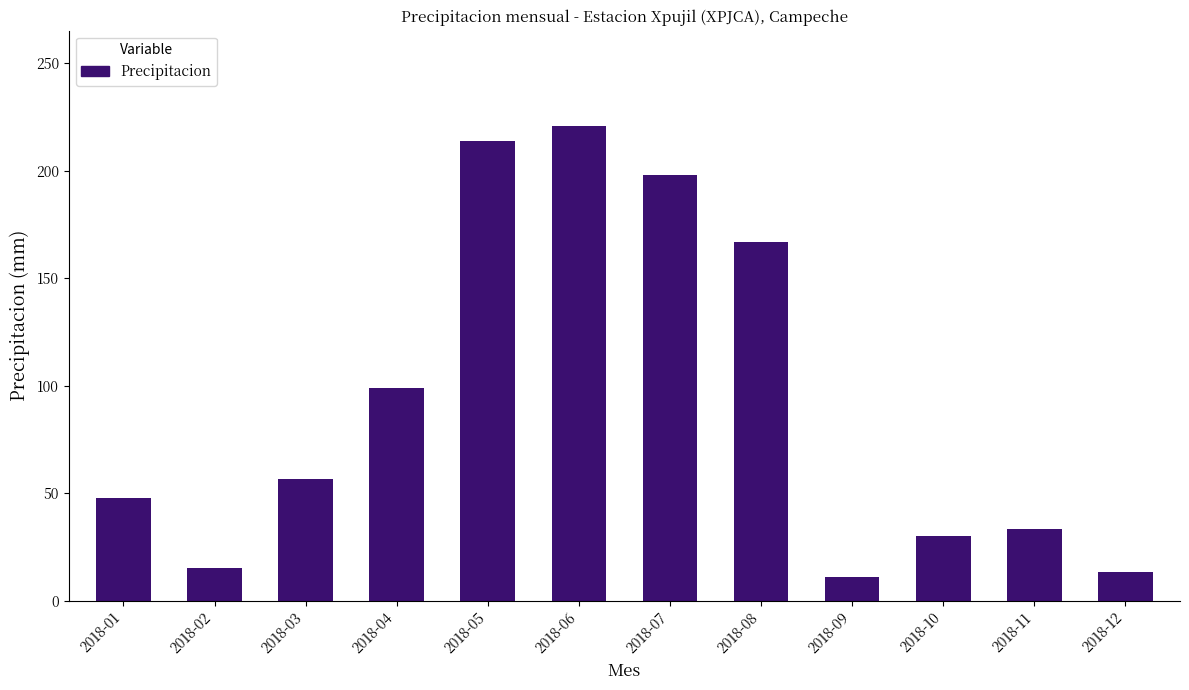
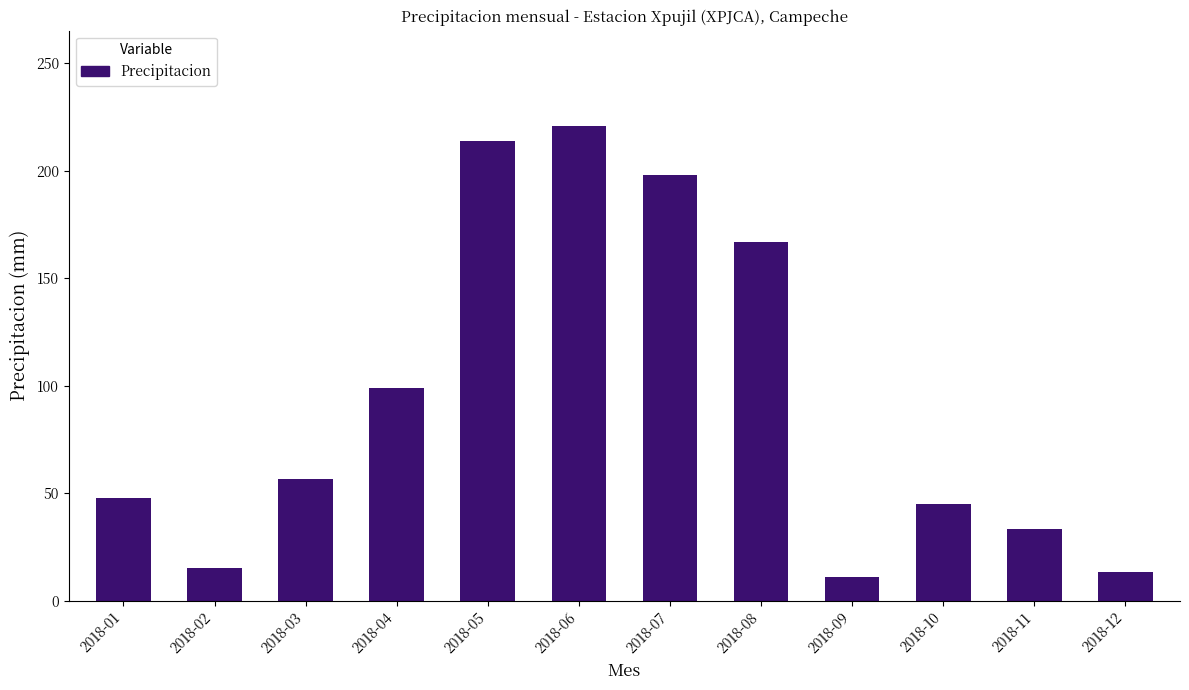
2018-10: 30 -> 45
